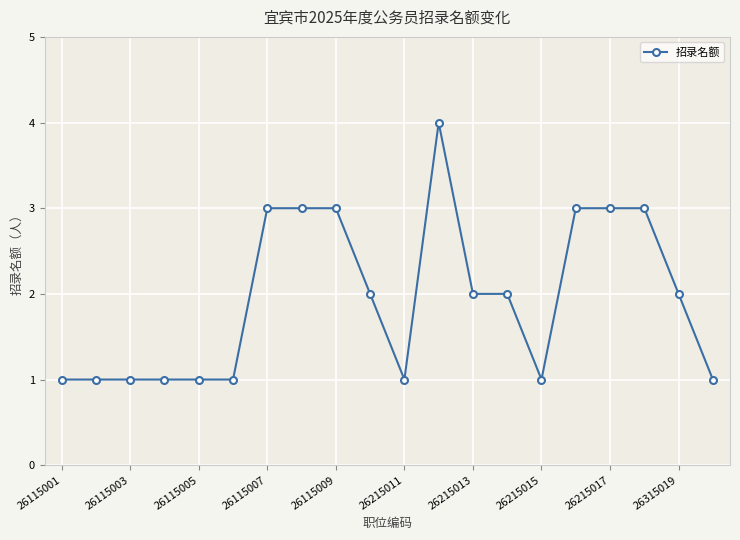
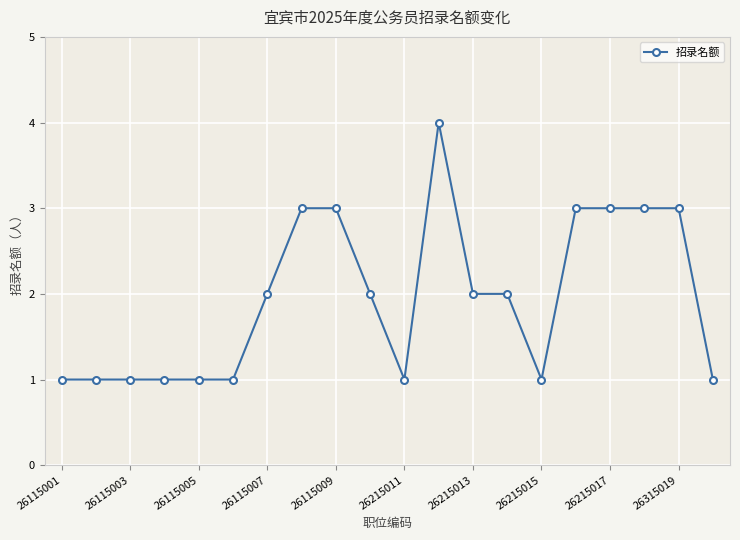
26115007: 3 -> 2
26315019: 2 -> 3
